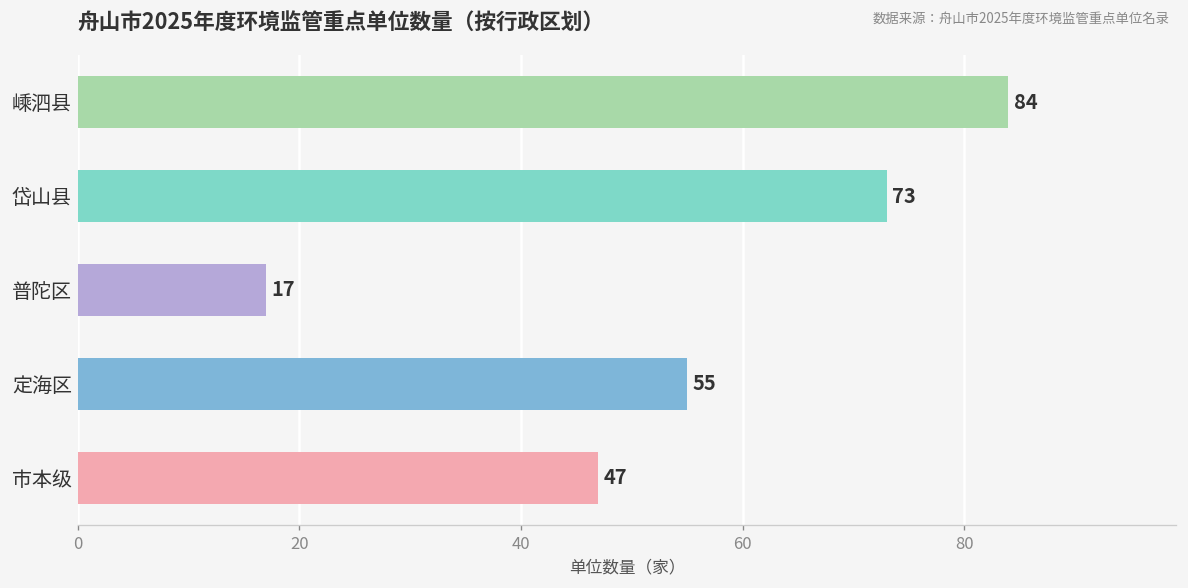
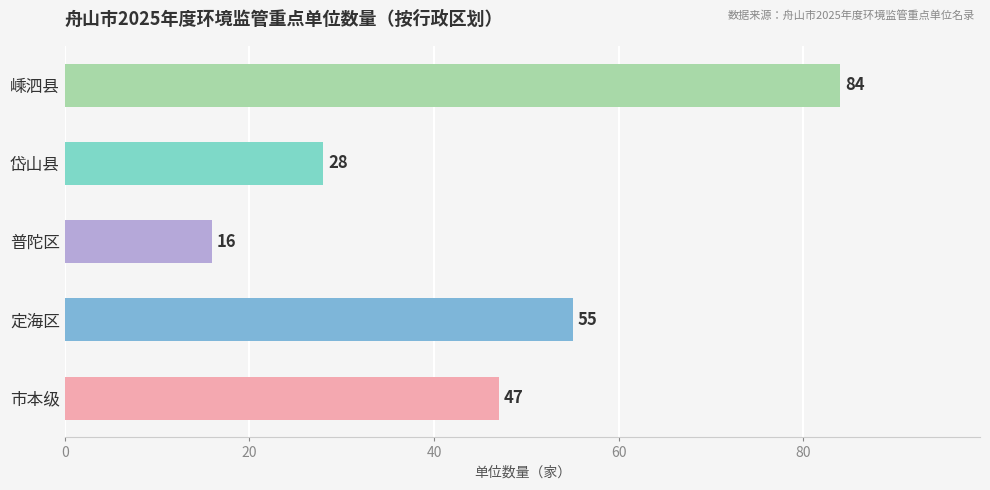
岱山县: 73 -> 28
普陀区: 17 -> 16
